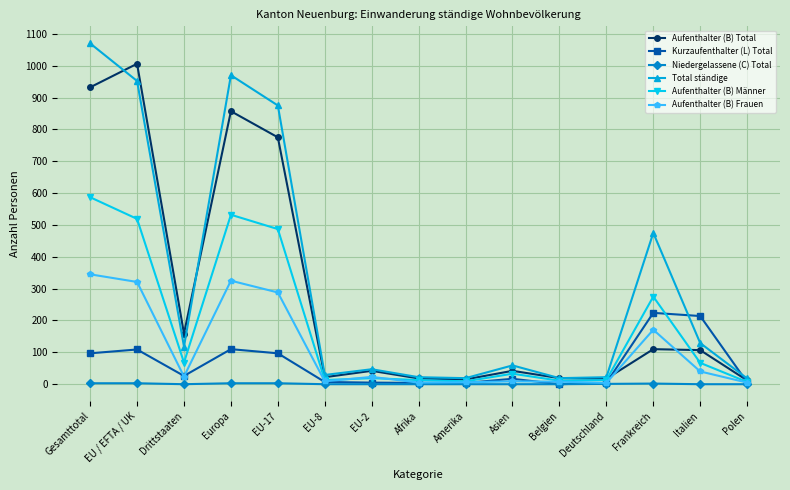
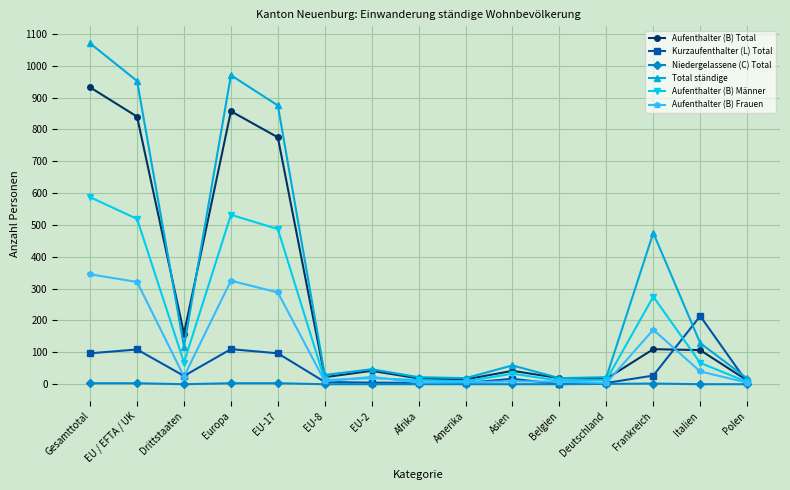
Aufenthalter (B) Total, EU / EFTA / UK: 1010 -> 840
Kurzaufenthalter (L) Total, Frankreich: 220 -> 30
